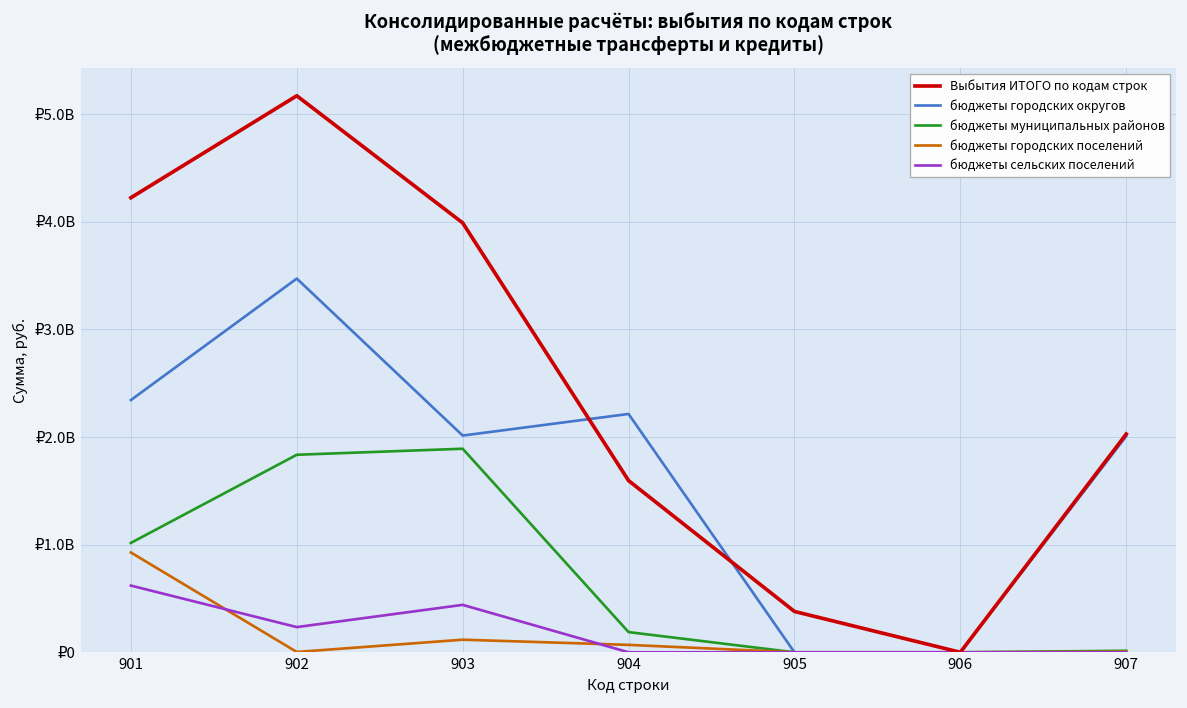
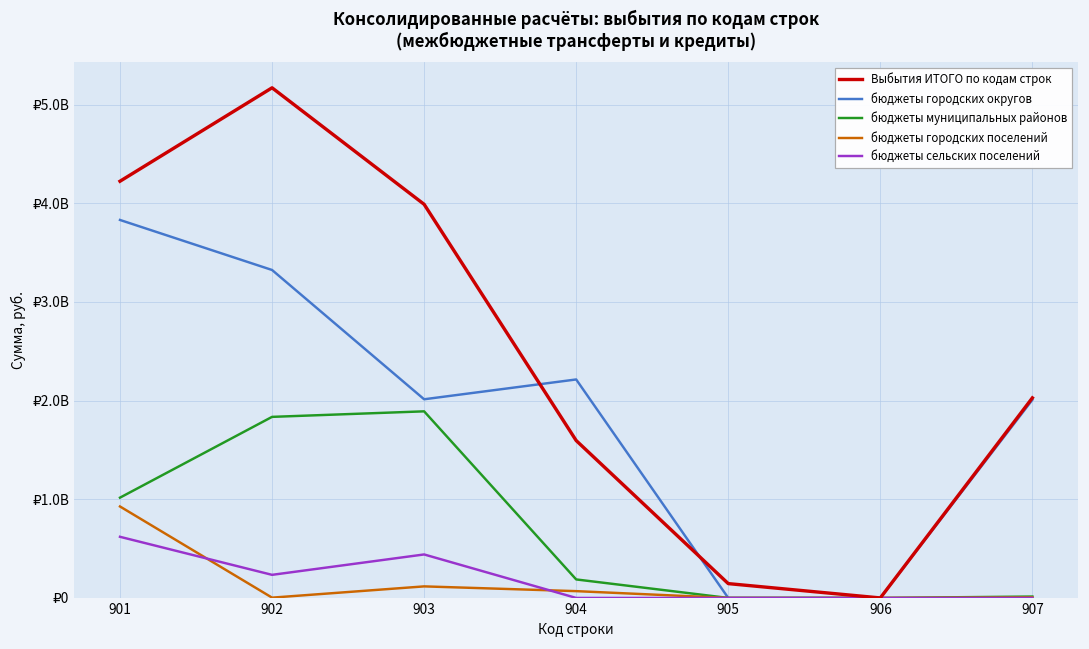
бюджеты городских округов, 901: ₽2300000000 -> ₽3800000000
бюджеты городских округов, 902: ₽3500000000 -> ₽3300000000
Выбытия ИТОГО по кодам строк, 905: ₽400000000 -> ₽100000000
